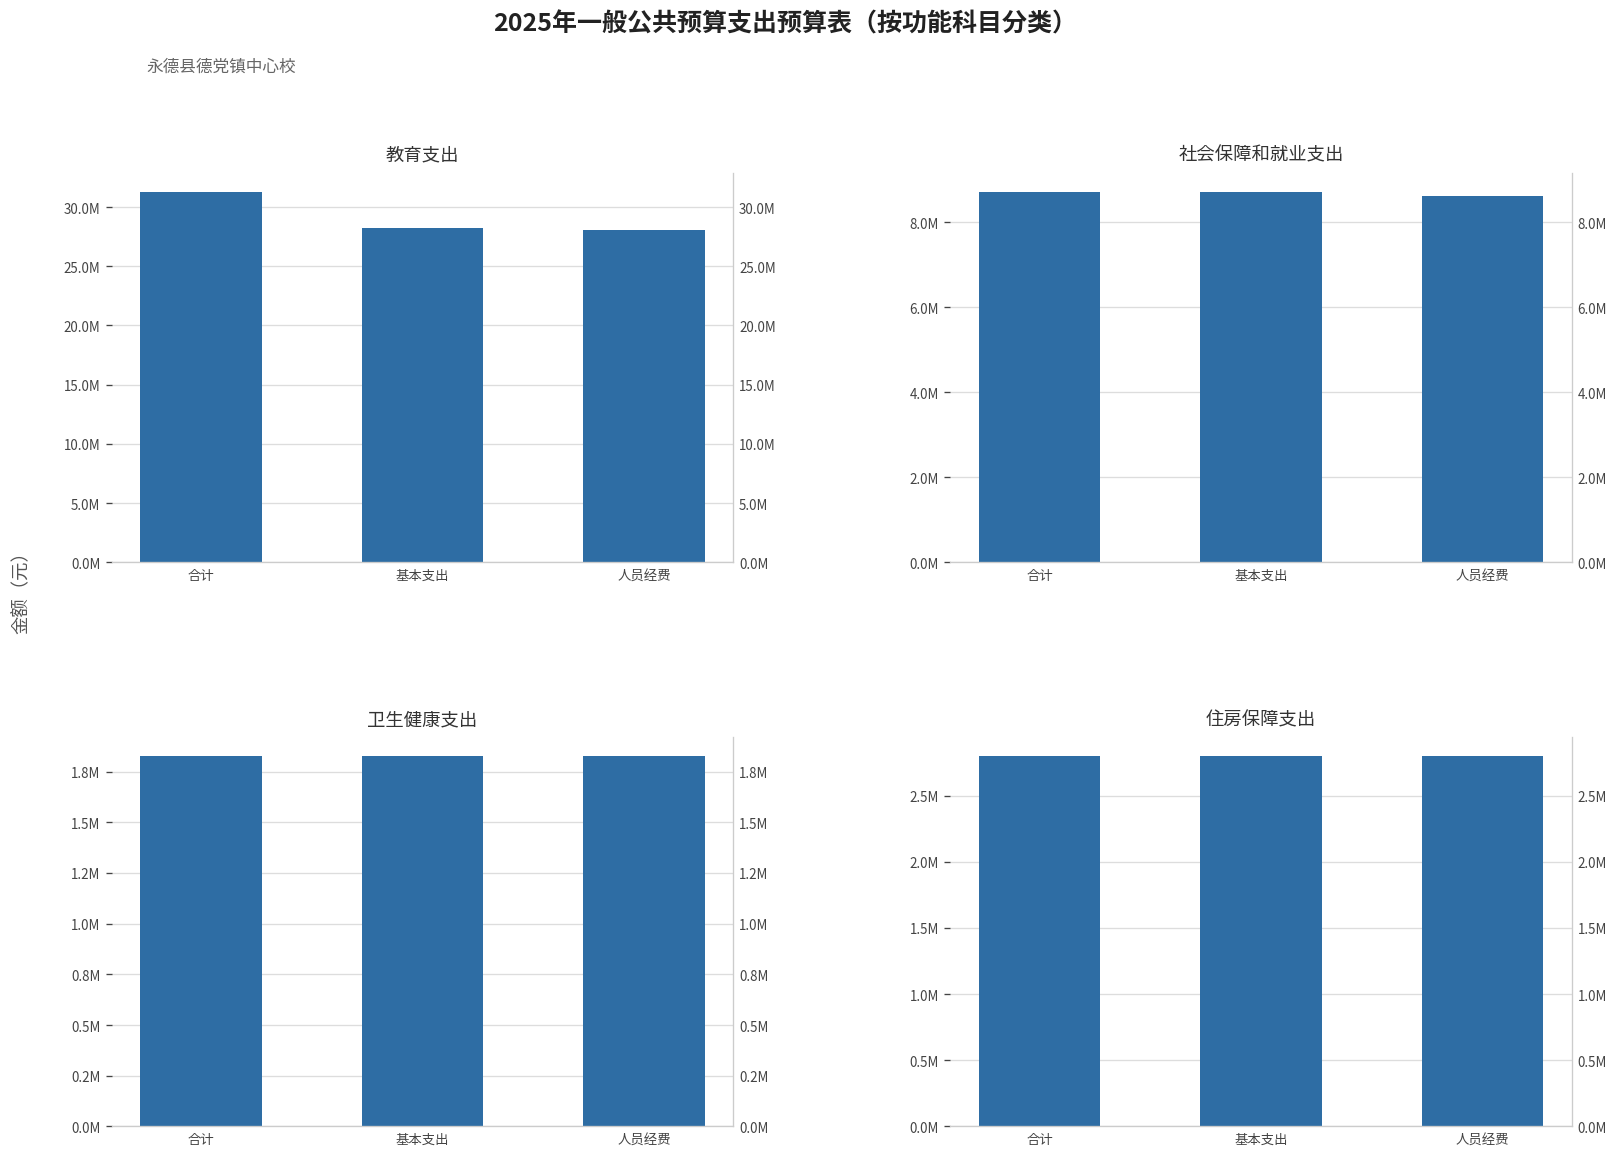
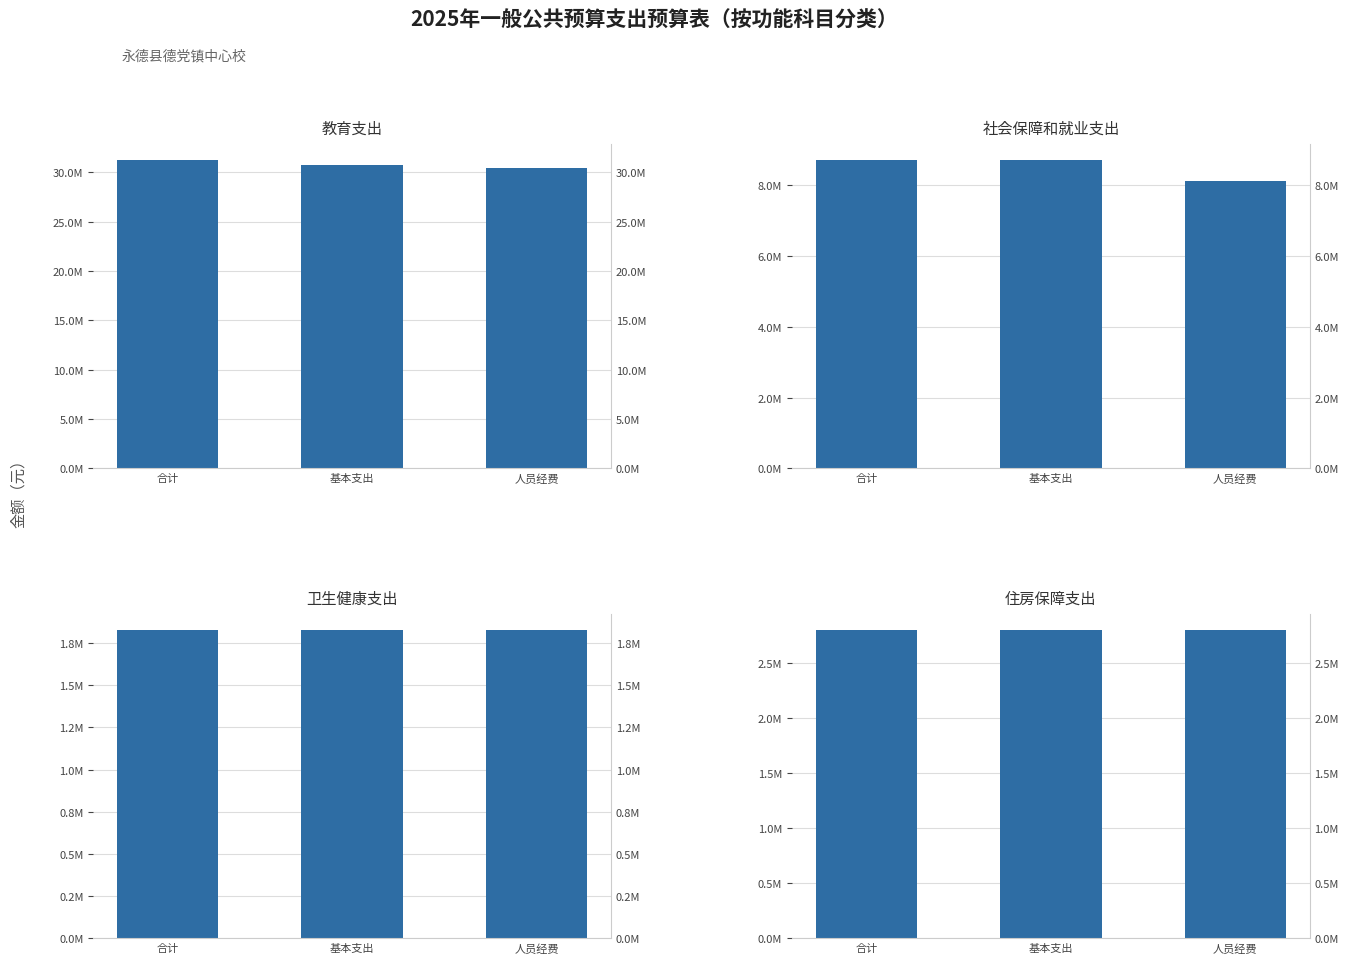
教育支出, 基本支出: 28000000 -> 31000000
教育支出, 人员经费: 28000000 -> 30000000
社会保障和就业支出, 人员经费: 8600000 -> 8100000
